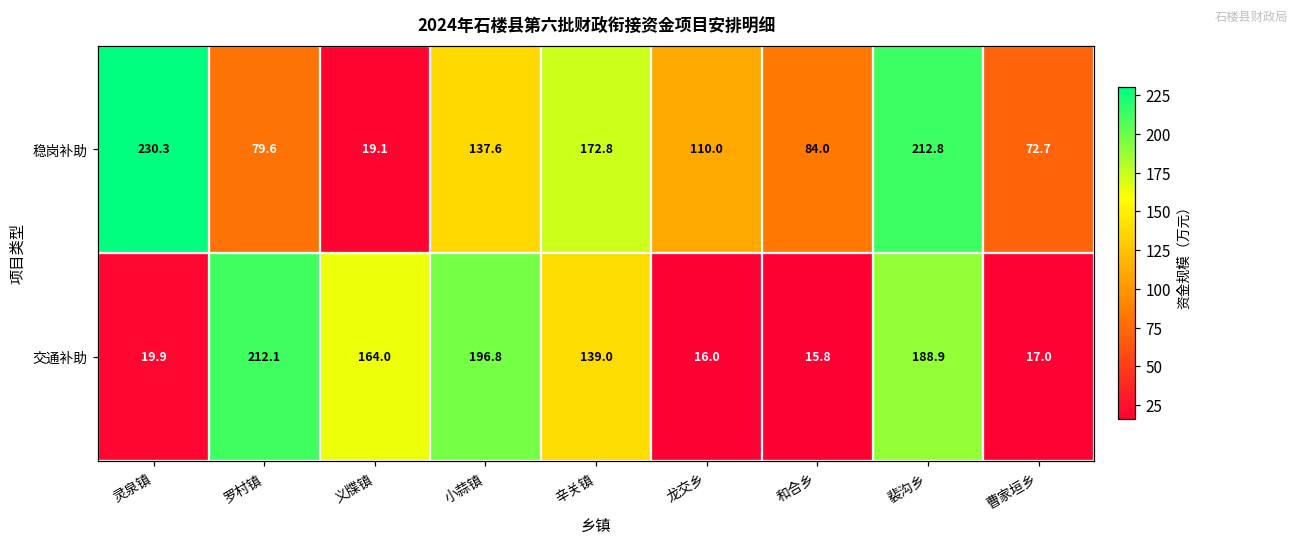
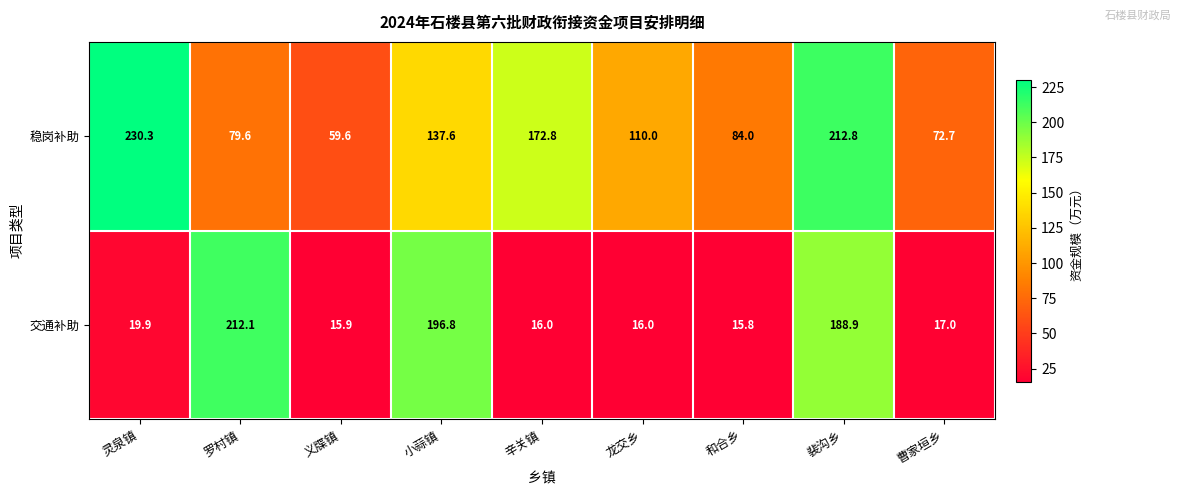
稳岗补助, 义牒镇: 19.1 -> 59.6
交通补助, 义牒镇: 164.0 -> 15.9
交通补助, 辛关镇: 139.0 -> 16.0
